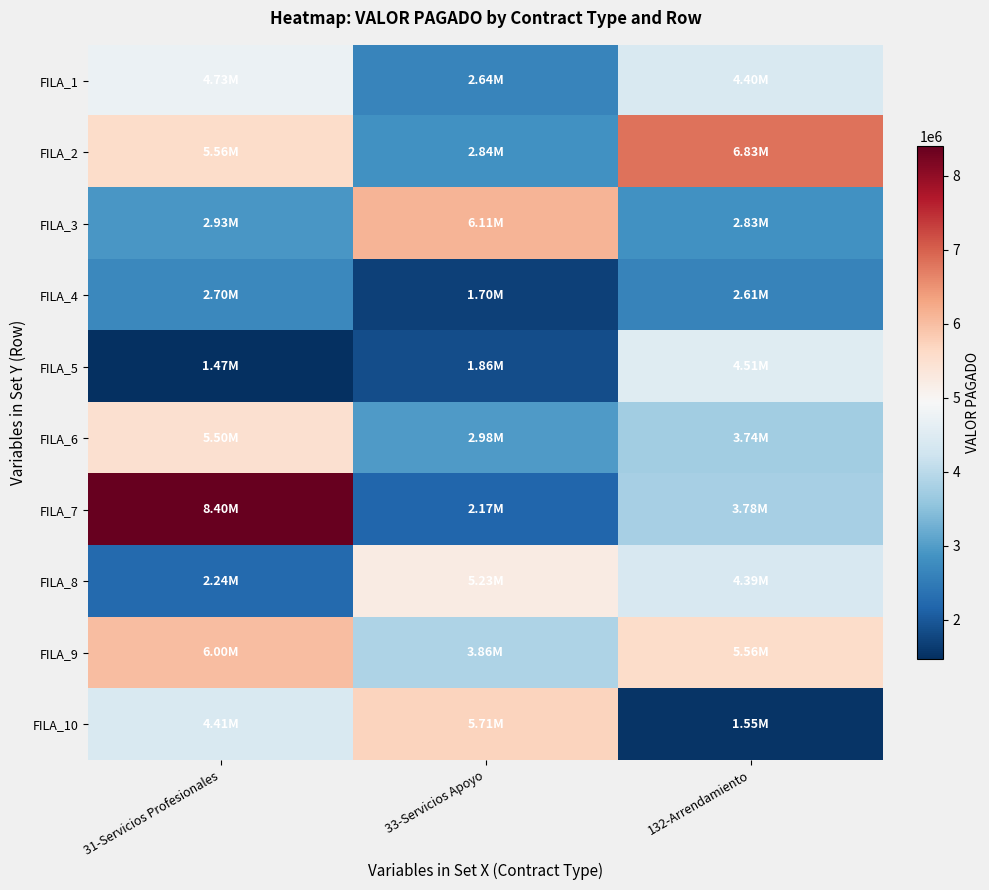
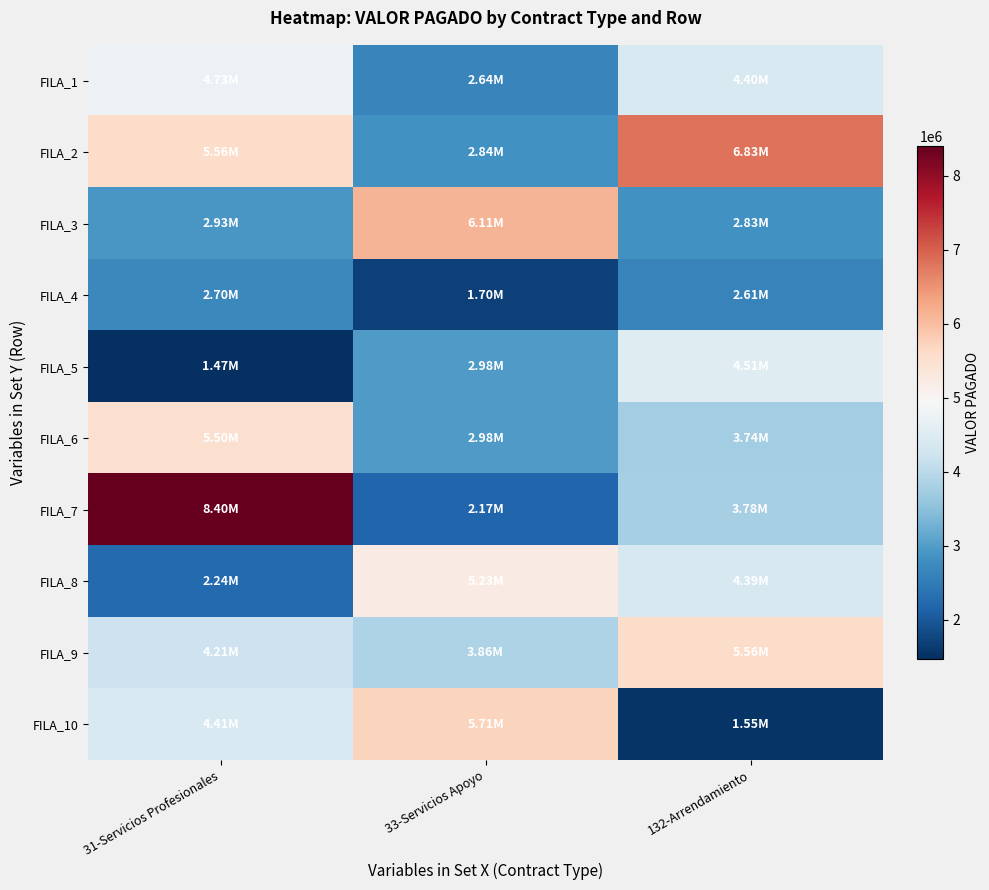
FILA_5, 33-Servicios Apoyo: 1.86M -> 2.98M
FILA_9, 31-Servicios Profesionales: 6.00M -> 4.21M
